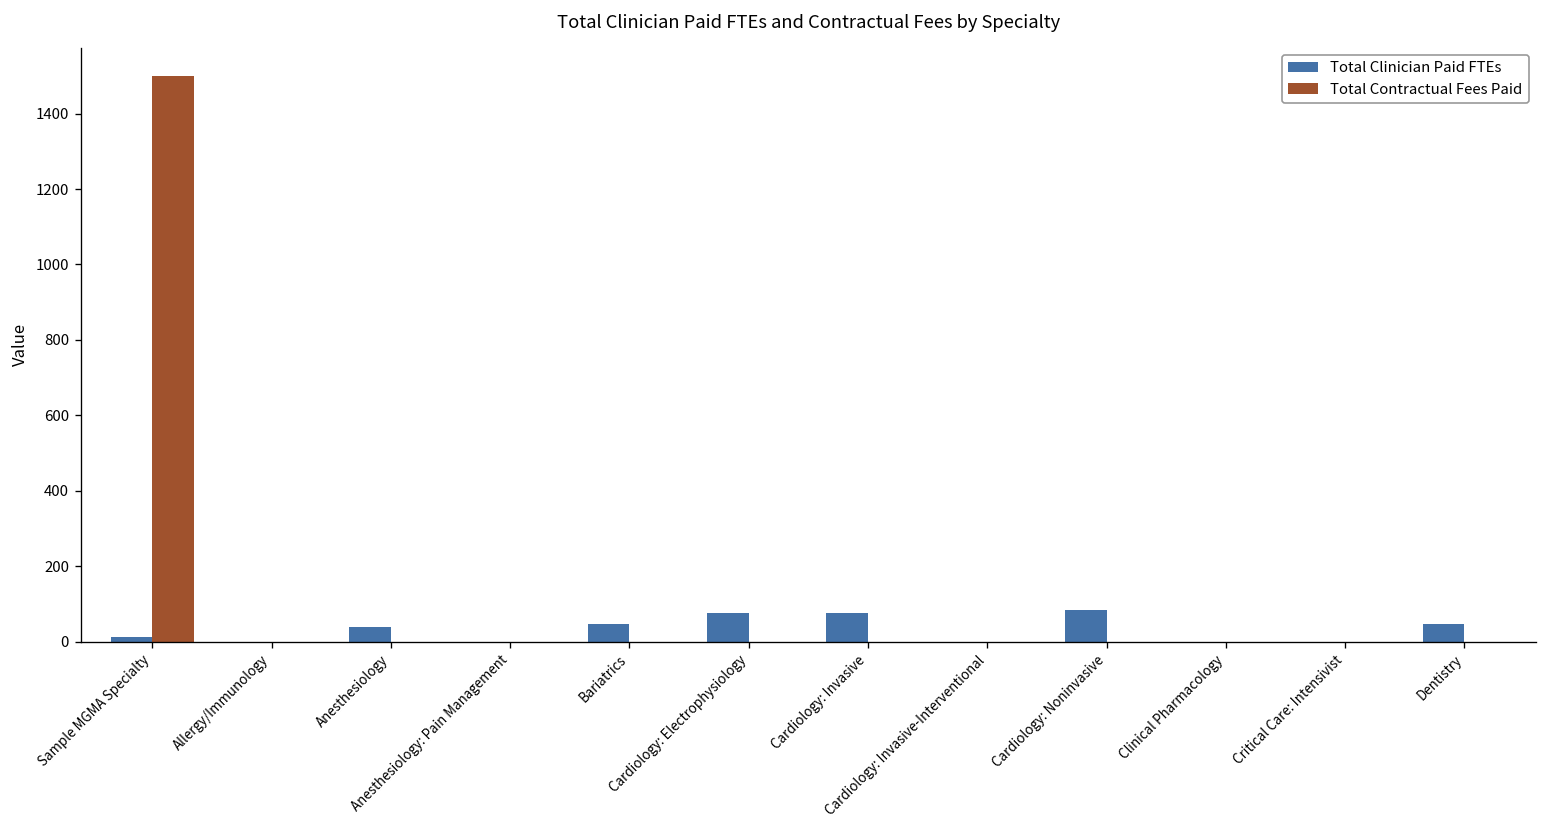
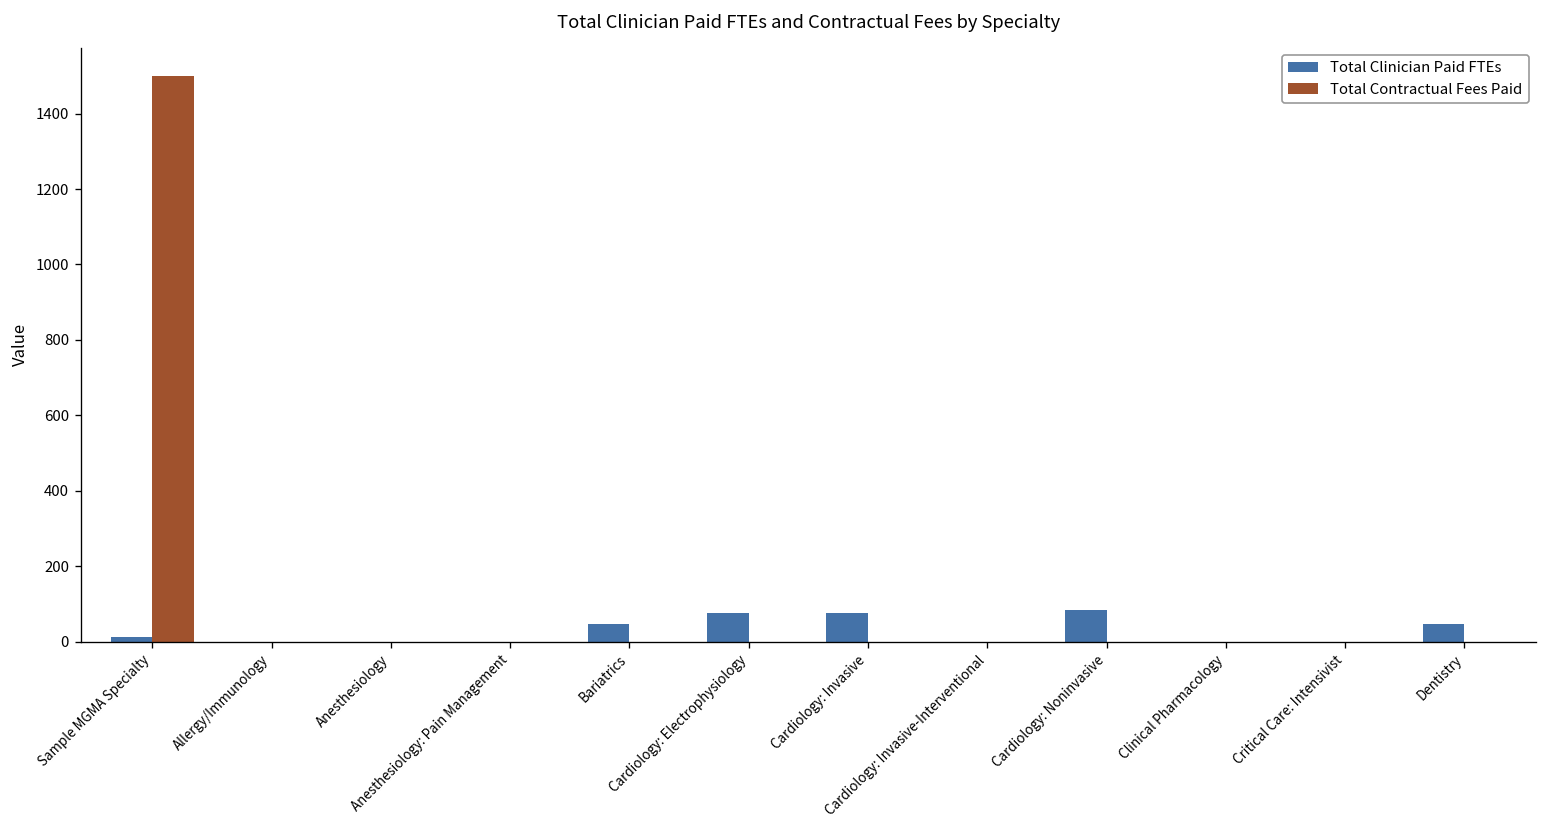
Total Clinician Paid FTEs, Anesthesiology: 40 -> 0
